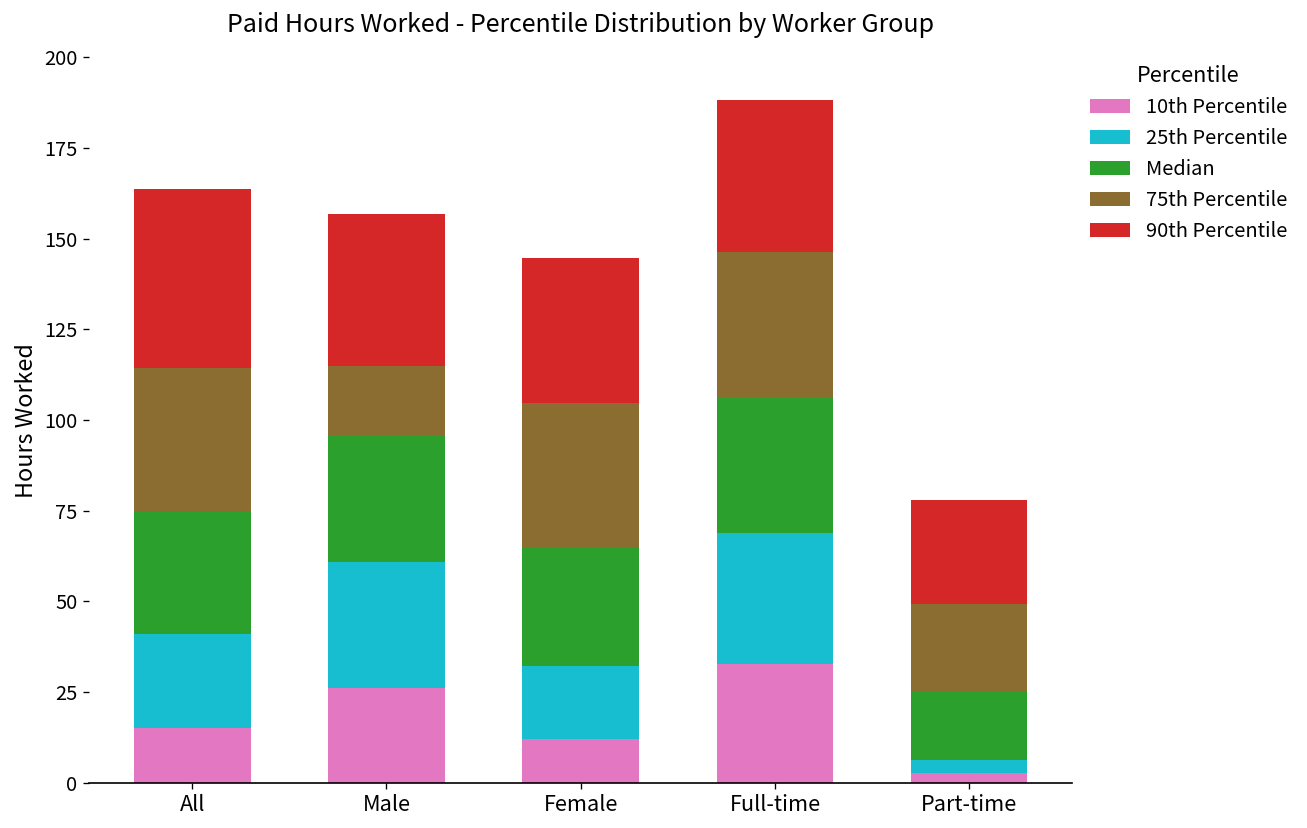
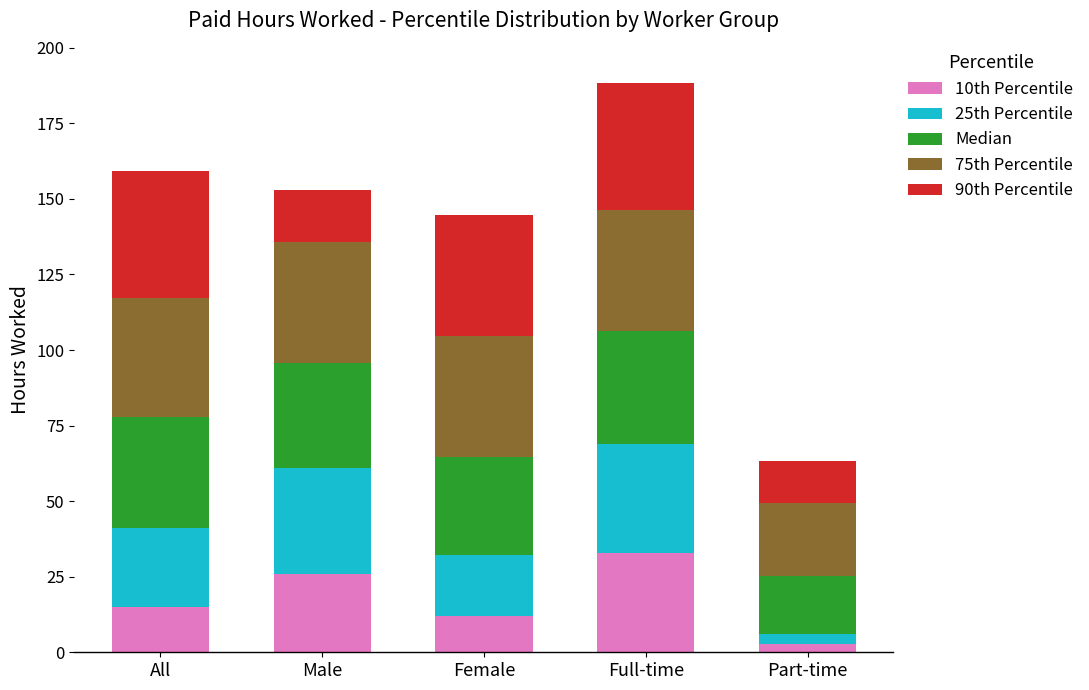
Median, All: 34 -> 37
90th Percentile, All: 49 -> 42
75th Percentile, Male: 19 -> 40
90th Percentile, Male: 42 -> 17
90th Percentile, Part-time: 29 -> 14
